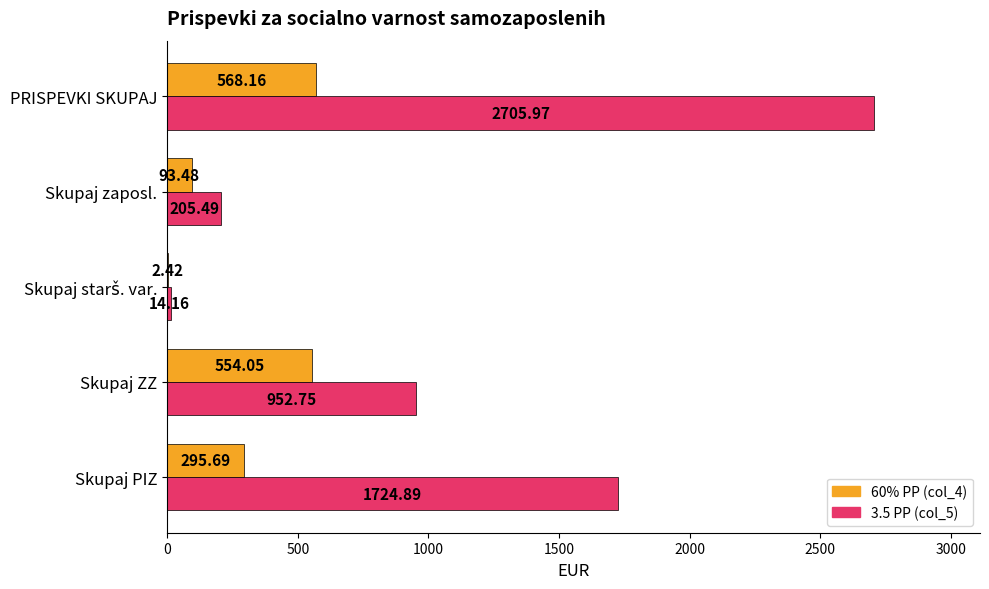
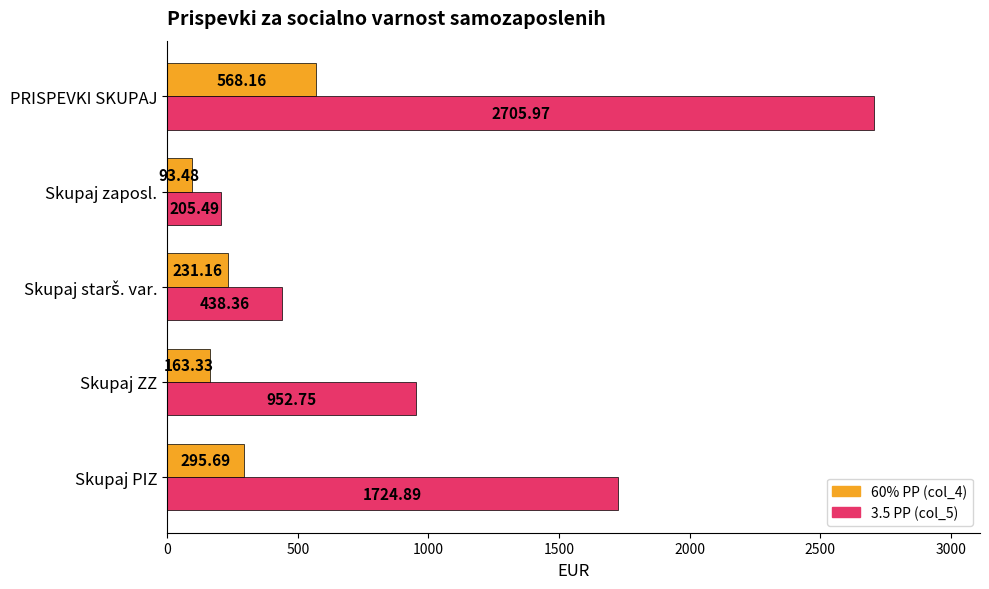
60% PP (col_4), Skupaj starš. var.: 2.42 -> 231.16
3.5 PP (col_5), Skupaj starš. var.: 14.16 -> 438.36
60% PP (col_4), Skupaj ZZ: 554.05 -> 163.33
